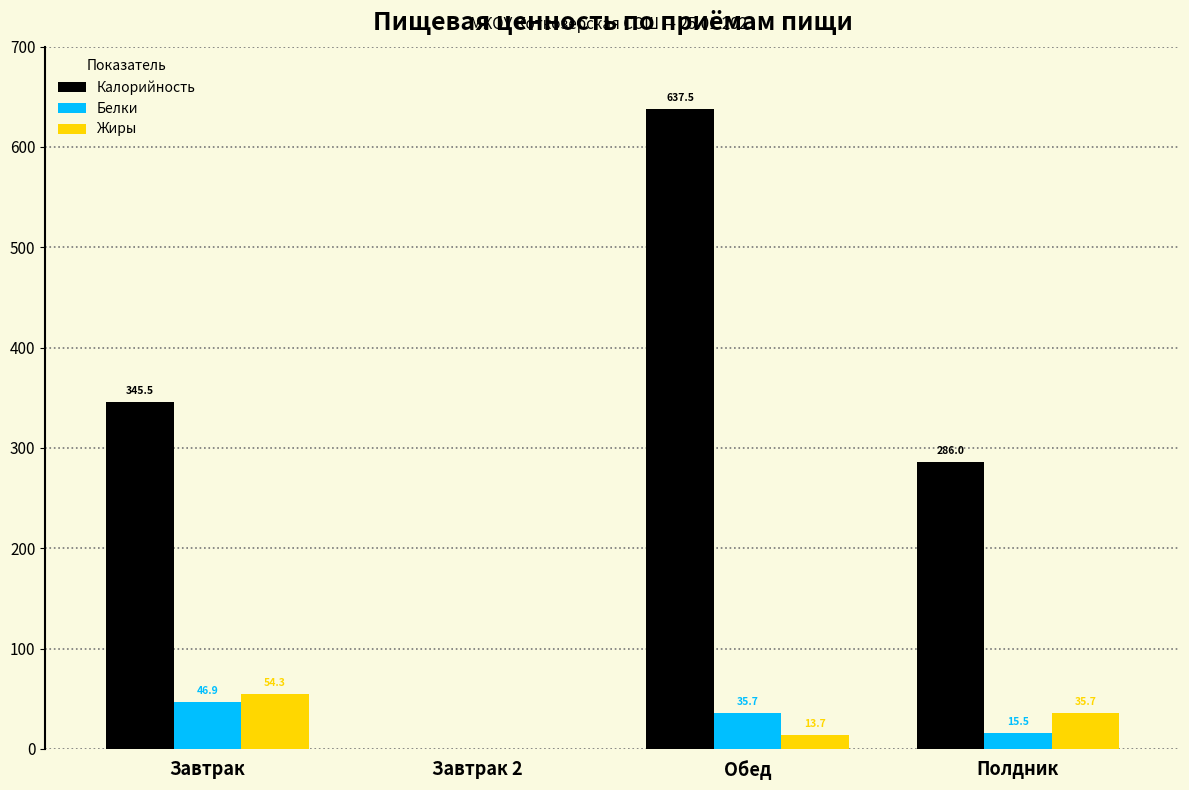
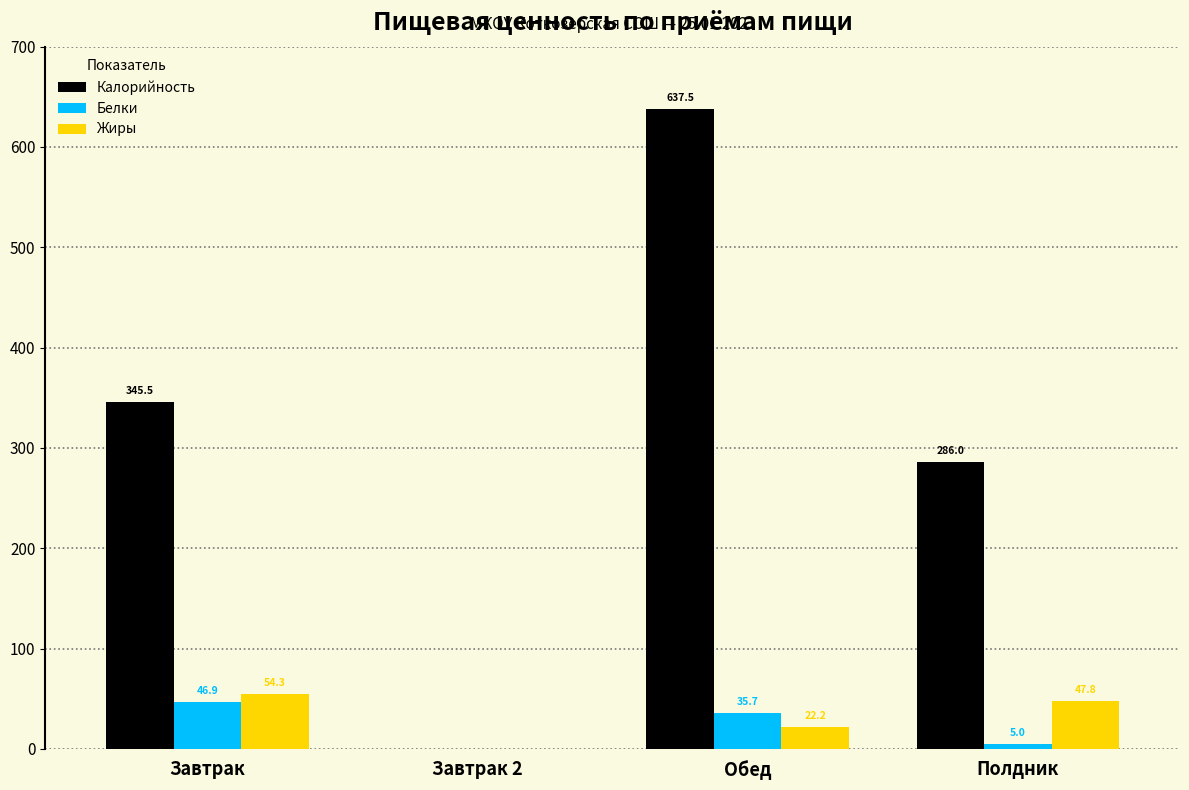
Жиры, Обед: 13.7 -> 22.2
Белки, Полдник: 15.5 -> 5.0
Жиры, Полдник: 35.7 -> 47.8
